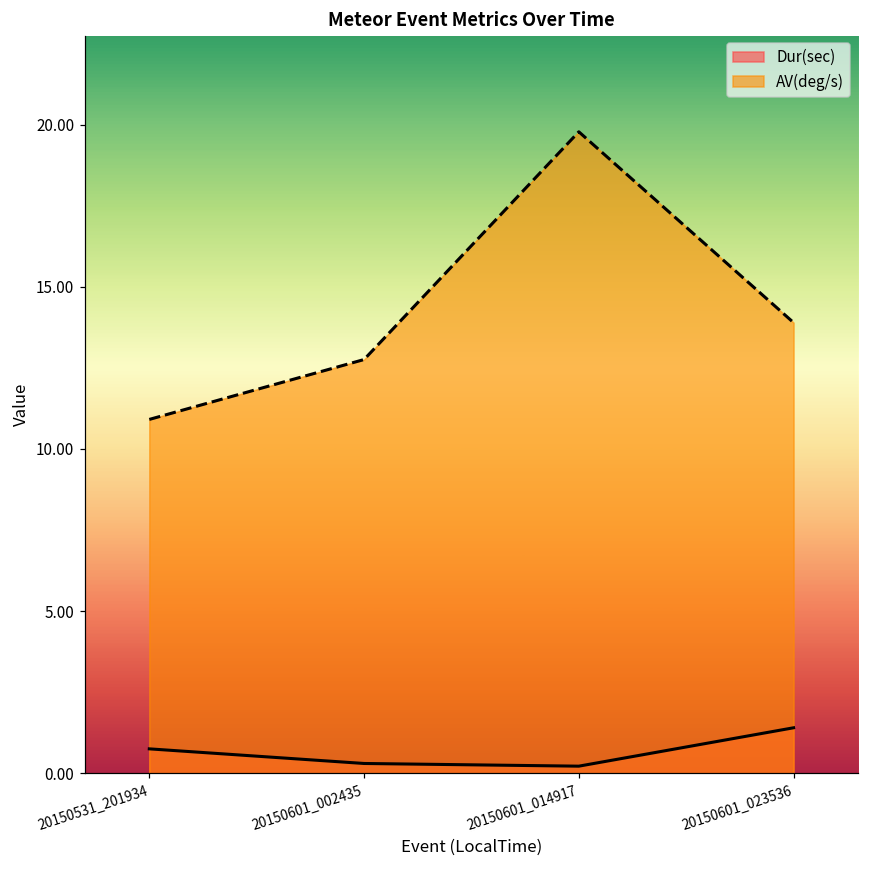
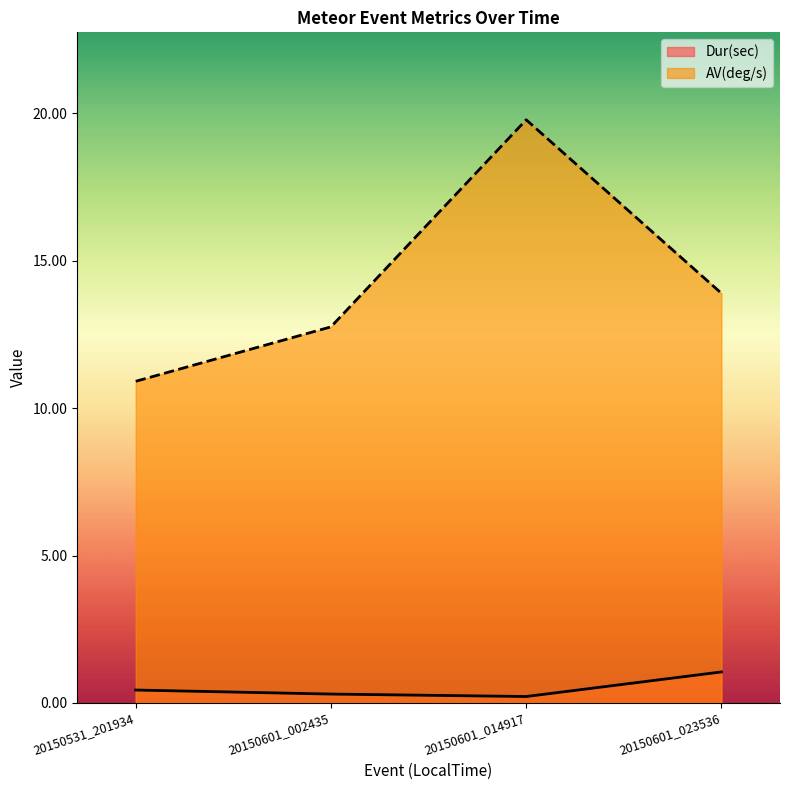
Dur(sec), 20150531_201934: 0.8 -> 0.4
Dur(sec), 20150601_023536: 1.4 -> 1.1
